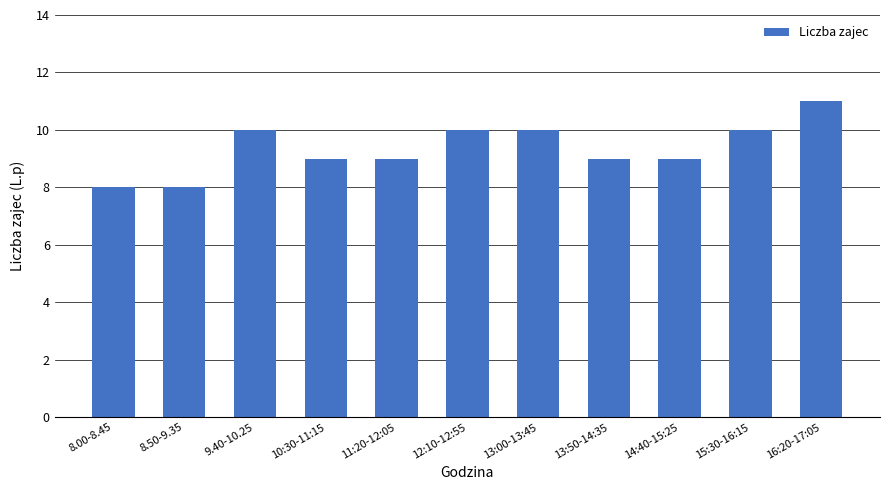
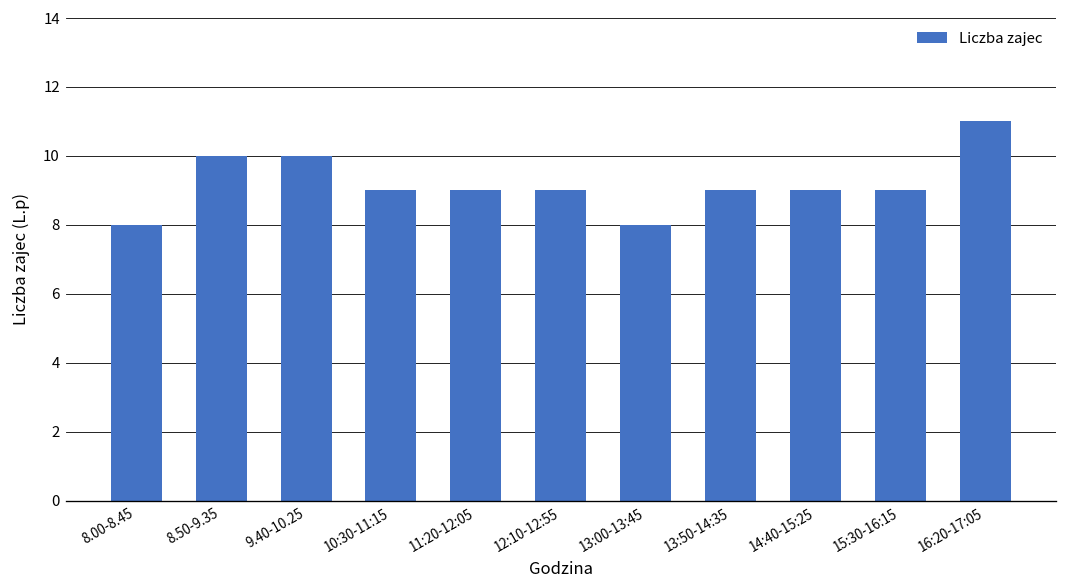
8.50-9.35: 8 -> 10
12:10-12:55: 10 -> 9
13:00-13:45: 10 -> 8
15:30-16:15: 10 -> 9
